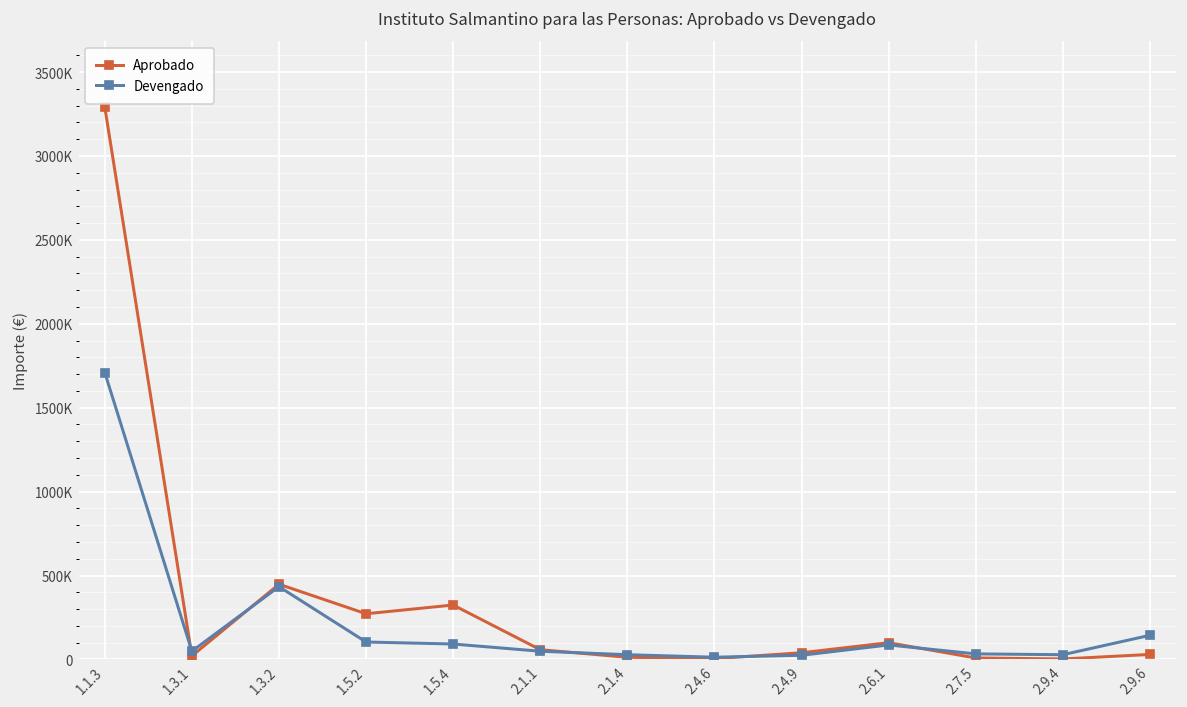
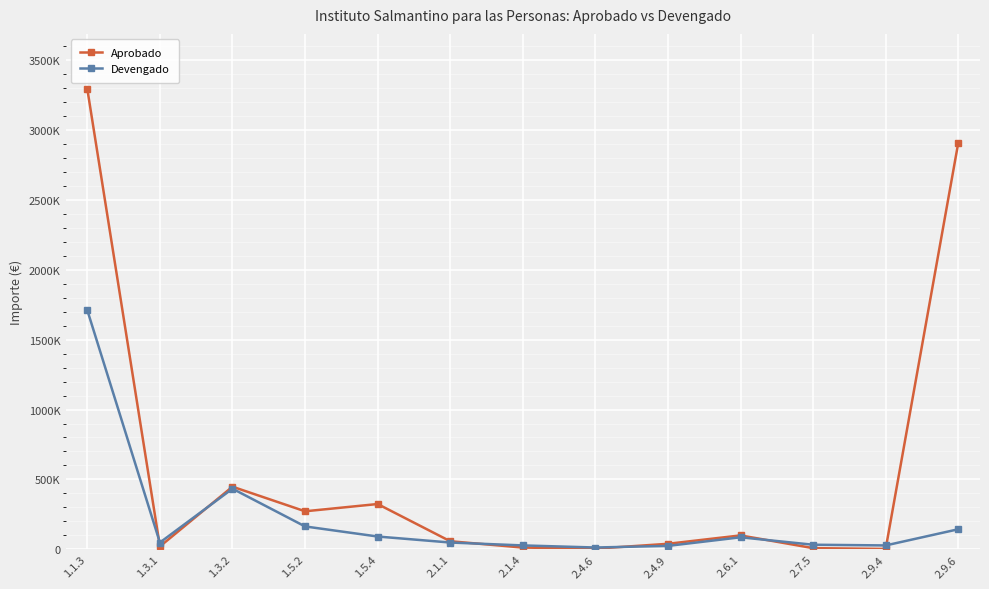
Devengado, 1.5.2: 100000 -> 160000
Aprobado, 2.9.6: 30000 -> 2910000
